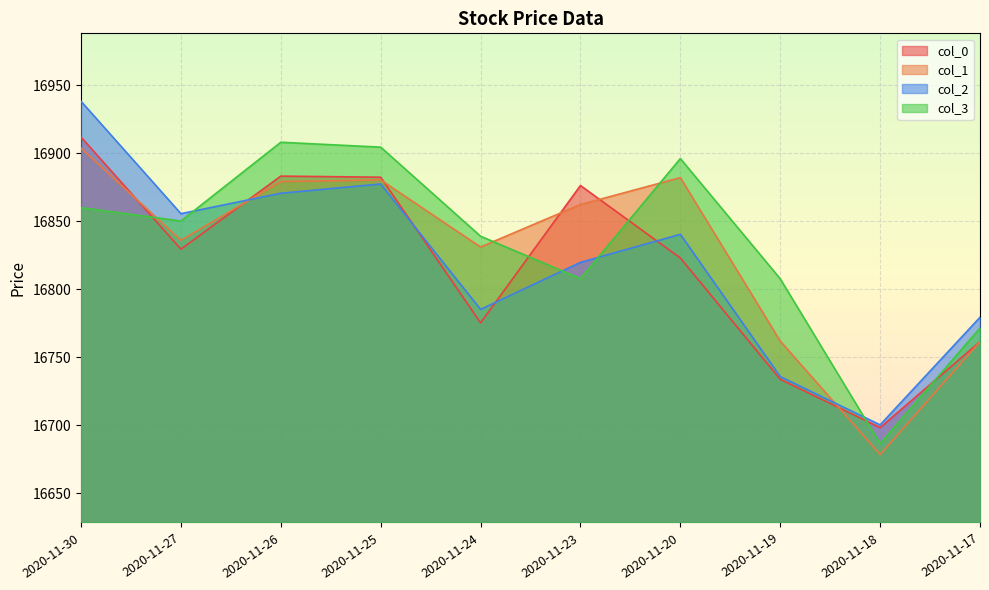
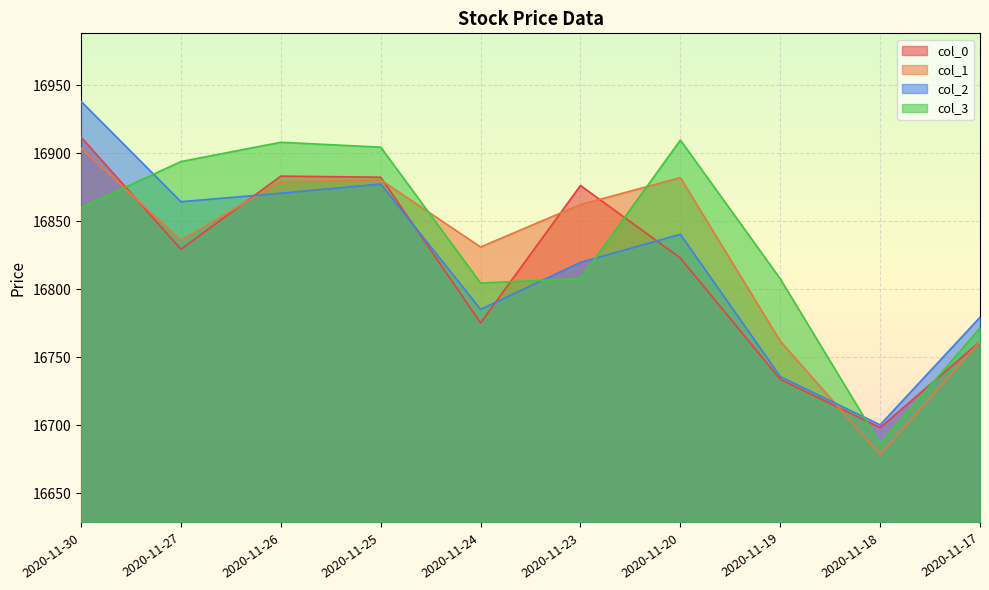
col_2, 2020-11-27: 16856 -> 16864
col_3, 2020-11-27: 16850 -> 16894
col_3, 2020-11-24: 16839 -> 16805
col_3, 2020-11-20: 16896 -> 16910
